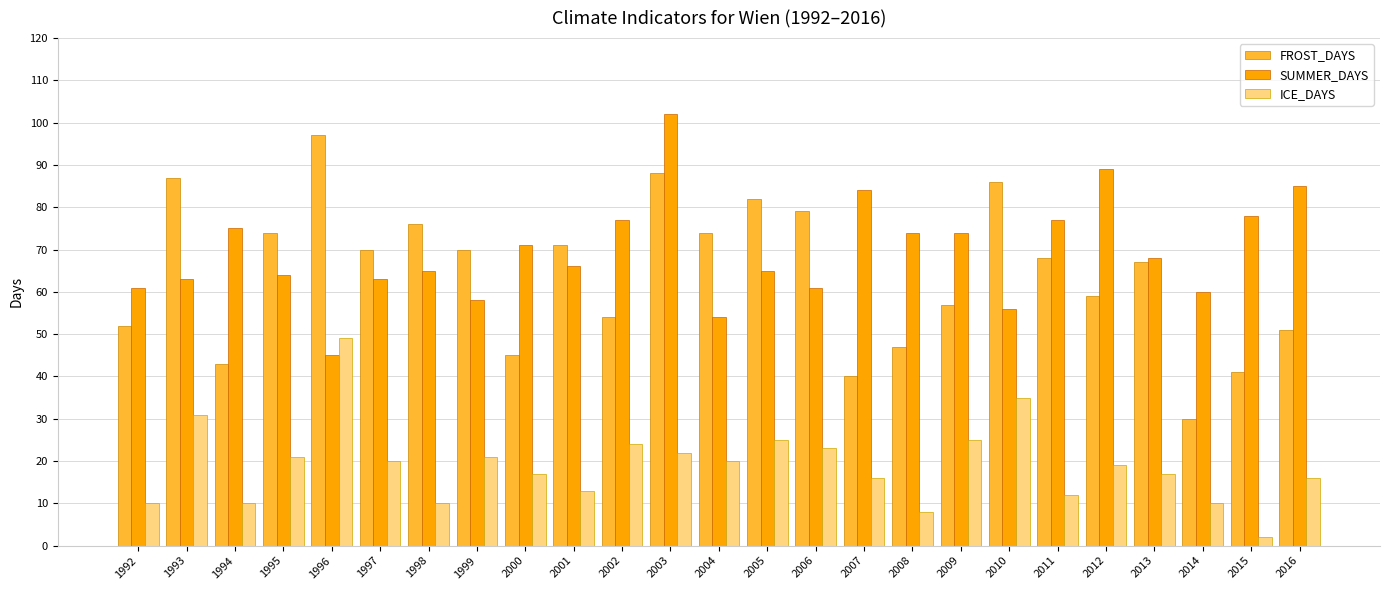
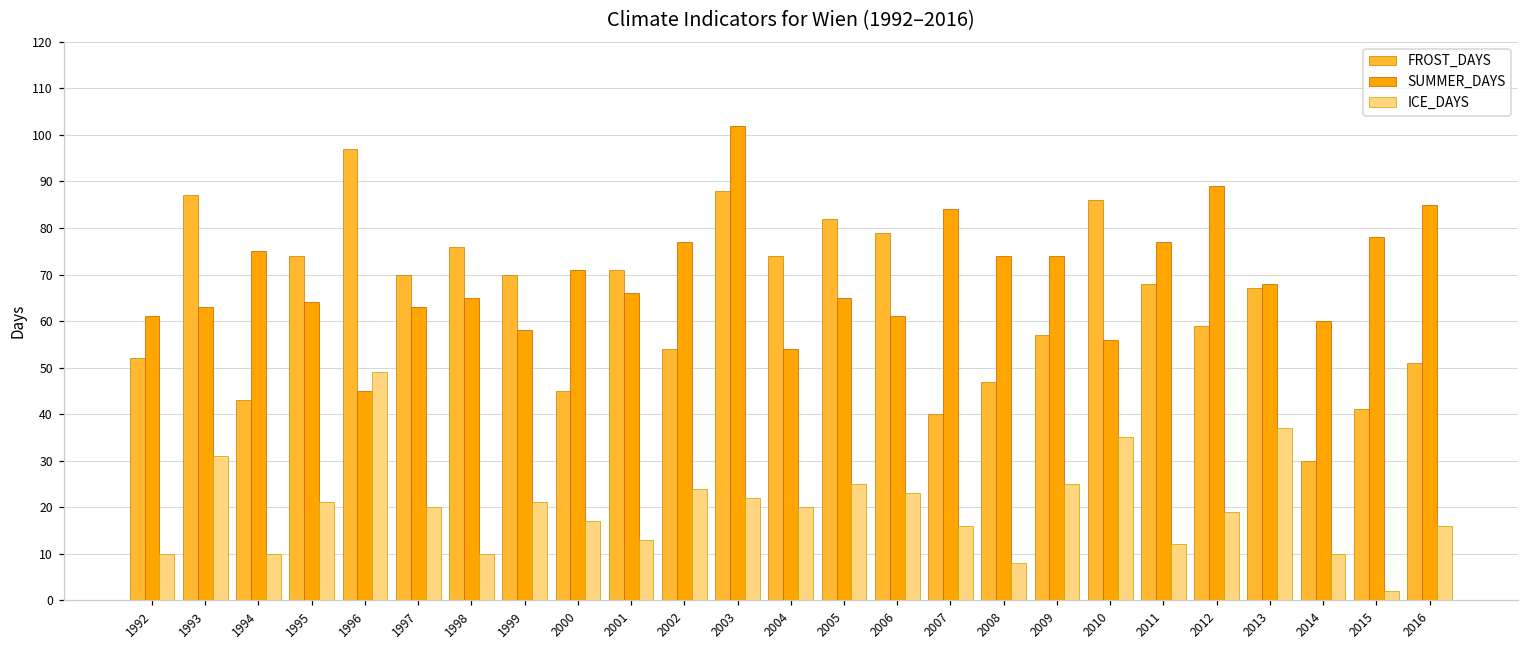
ICE_DAYS, 2013: 17 -> 37
